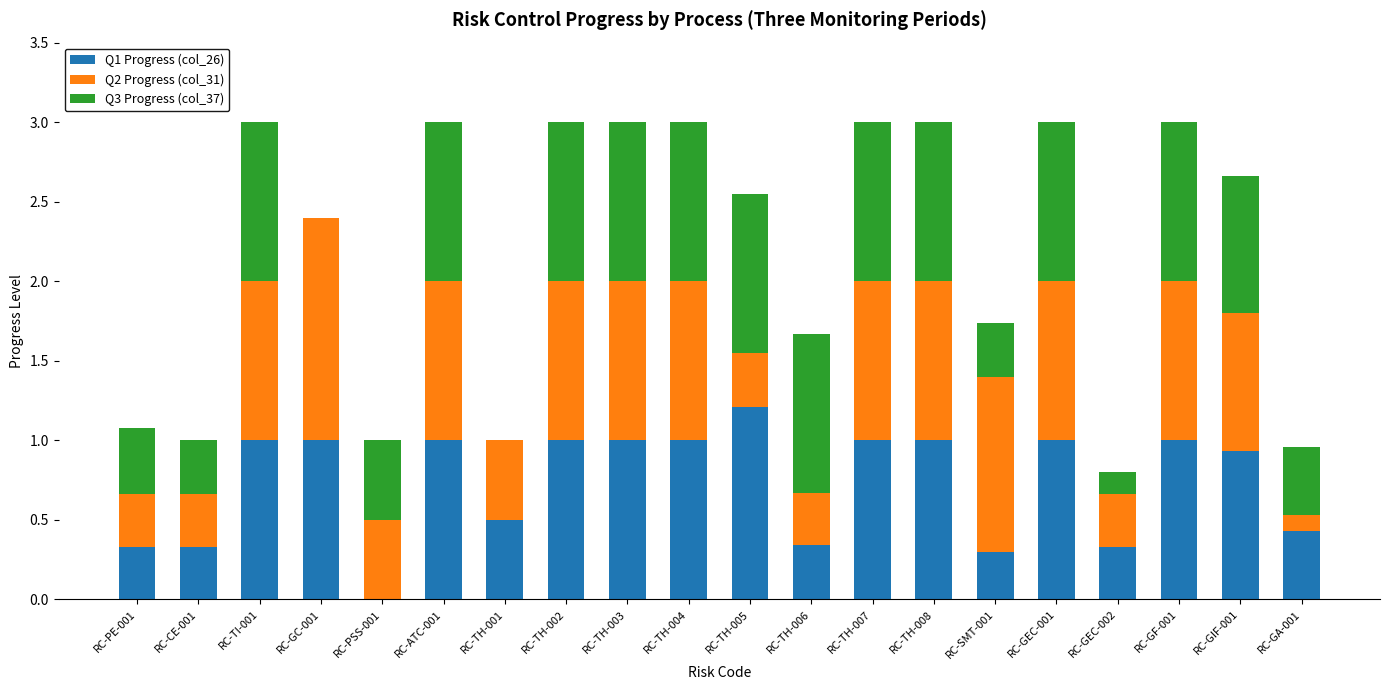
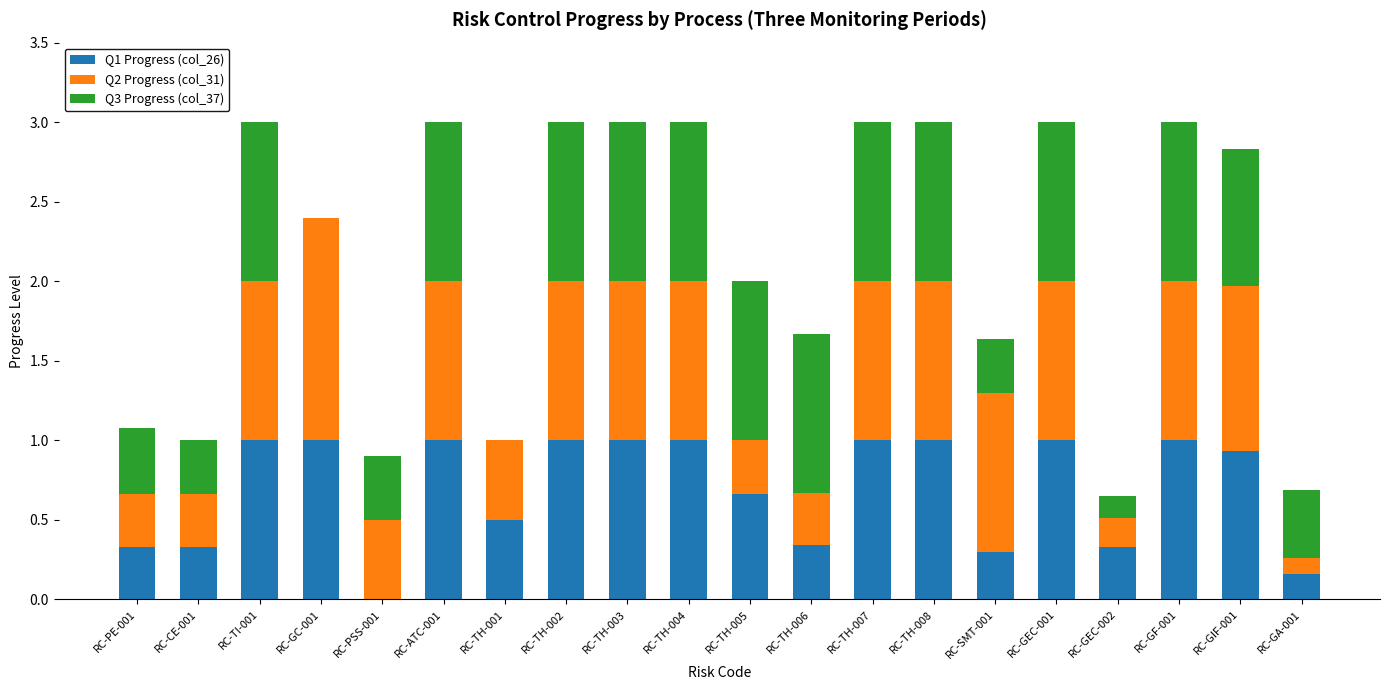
Q3 Progress (col_37), RC-PSS-001: 0.5 -> 0.4
Q1 Progress (col_26), RC-TH-005: 1.21 -> 0.66
Q2 Progress (col_31), RC-SMT-001: 1.1 -> 1.0
Q2 Progress (col_31), RC-GEC-002: 0.33 -> 0.18
Q2 Progress (col_31), RC-GIF-001: 0.87 -> 1.04
Q1 Progress (col_26), RC-GA-001: 0.43 -> 0.16
